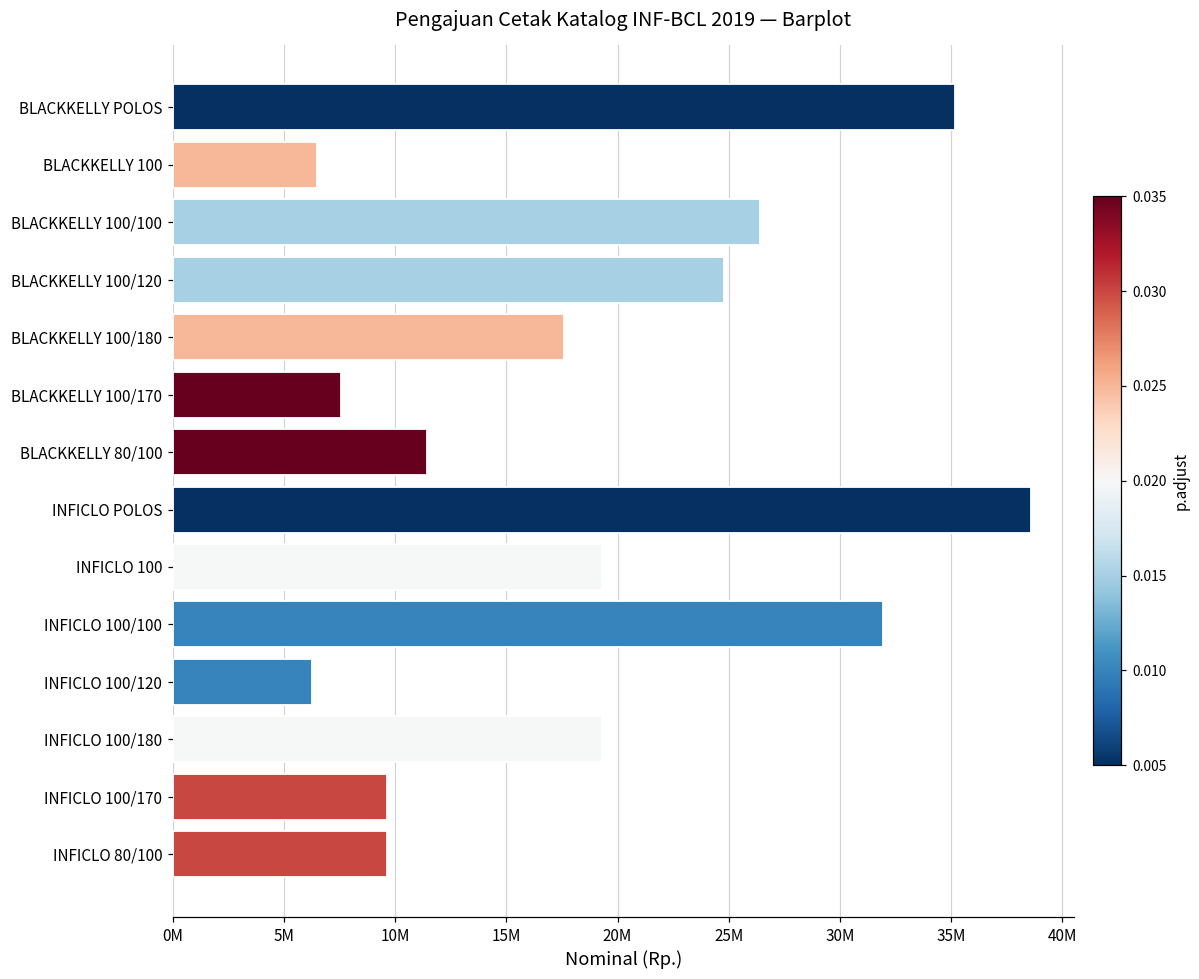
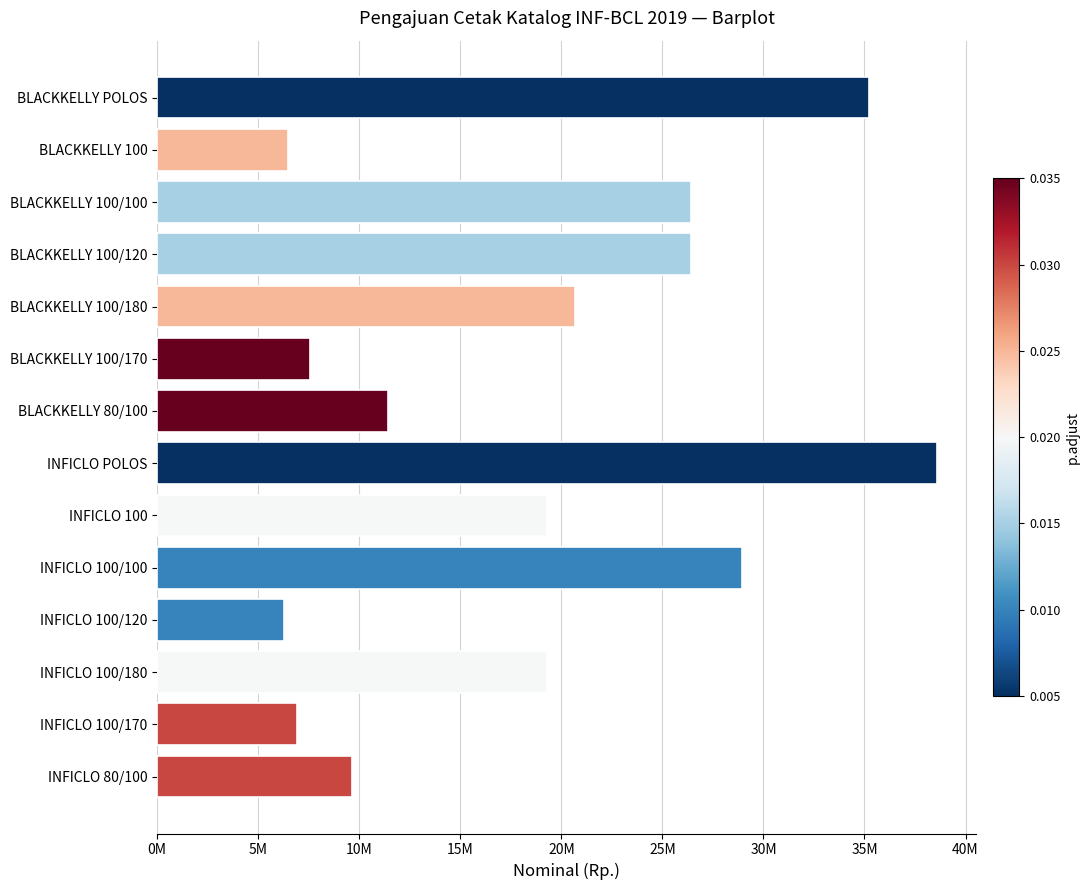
BLACKKELLY 100/120: 24800000 -> 26400000
BLACKKELLY 100/180: 17600000 -> 20700000
INFICLO 100/100: 32000000 -> 29000000
INFICLO 100/170: 9700000 -> 6900000
